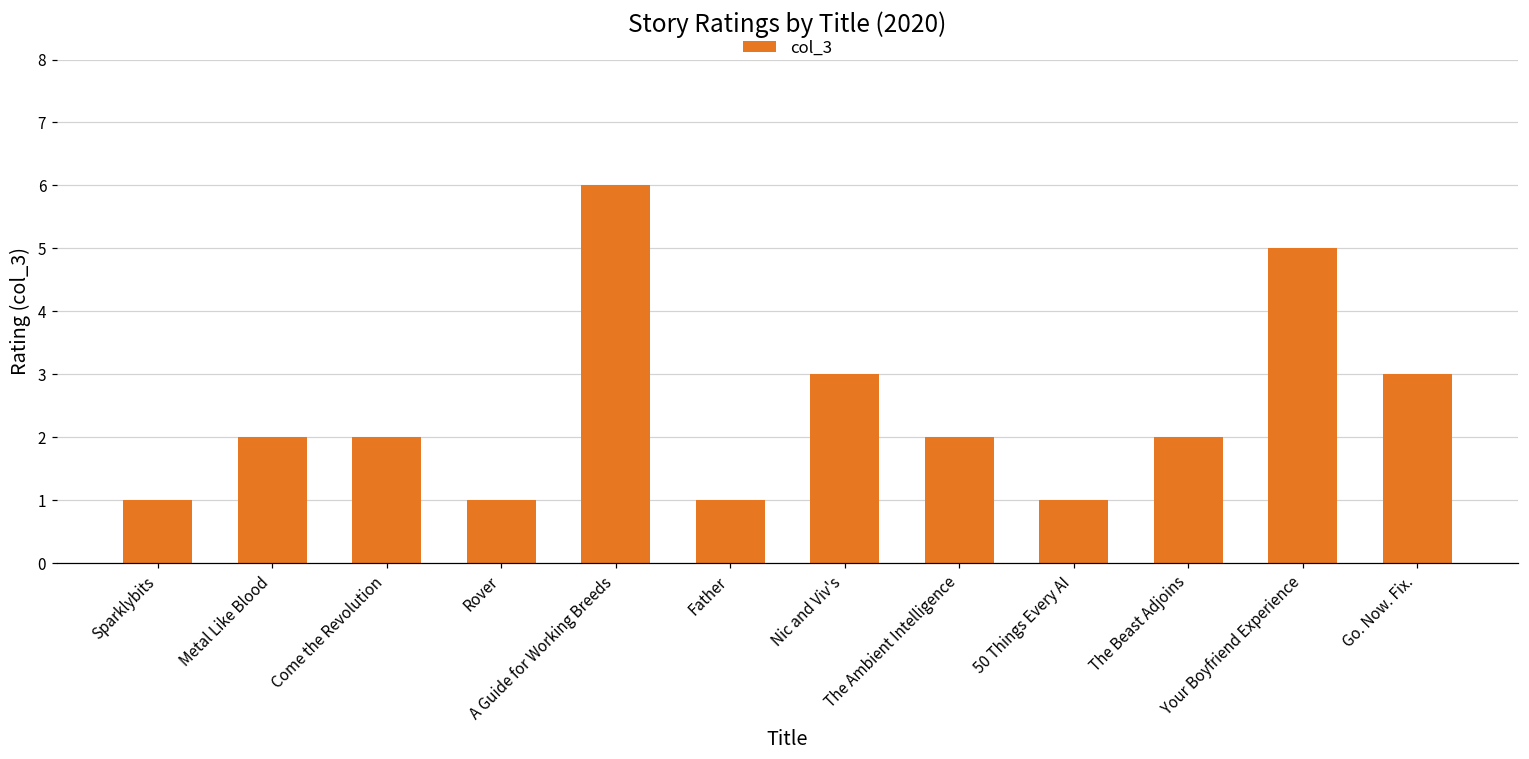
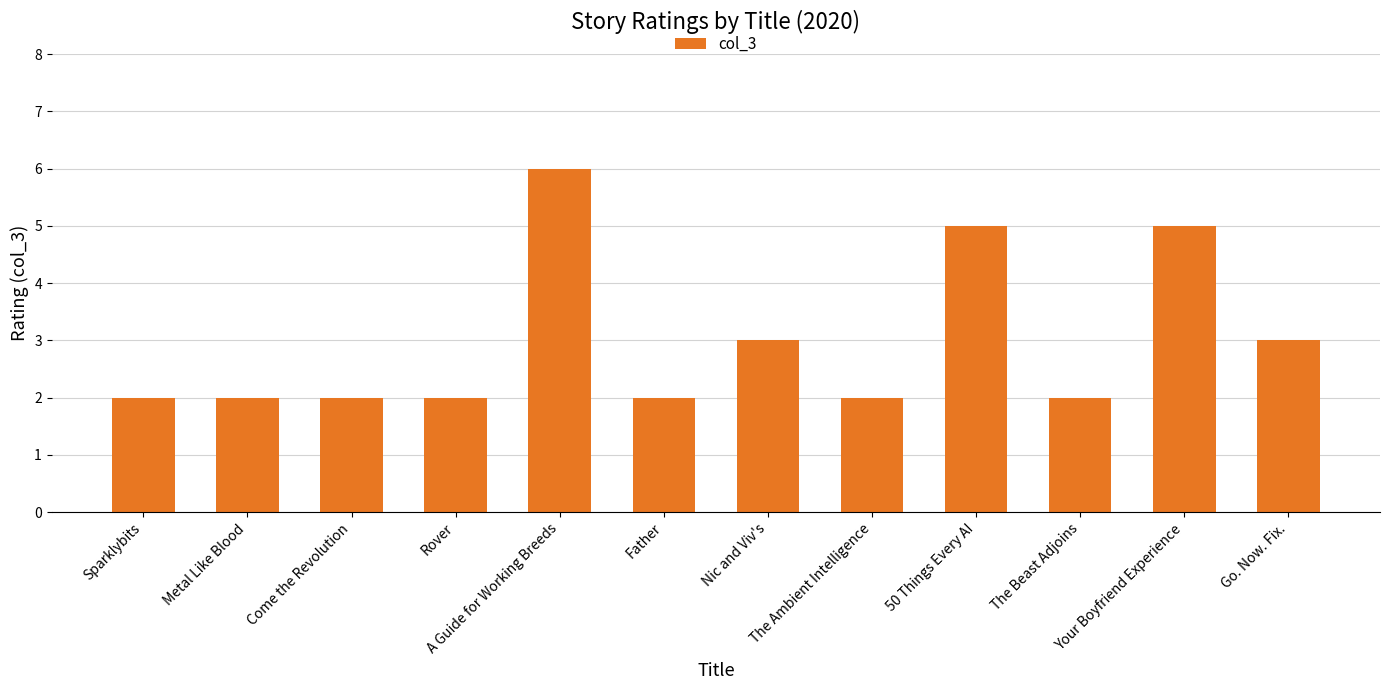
Sparklybits: 1 -> 2
Rover: 1 -> 2
Father: 1 -> 2
50 Things Every AI: 1 -> 5
